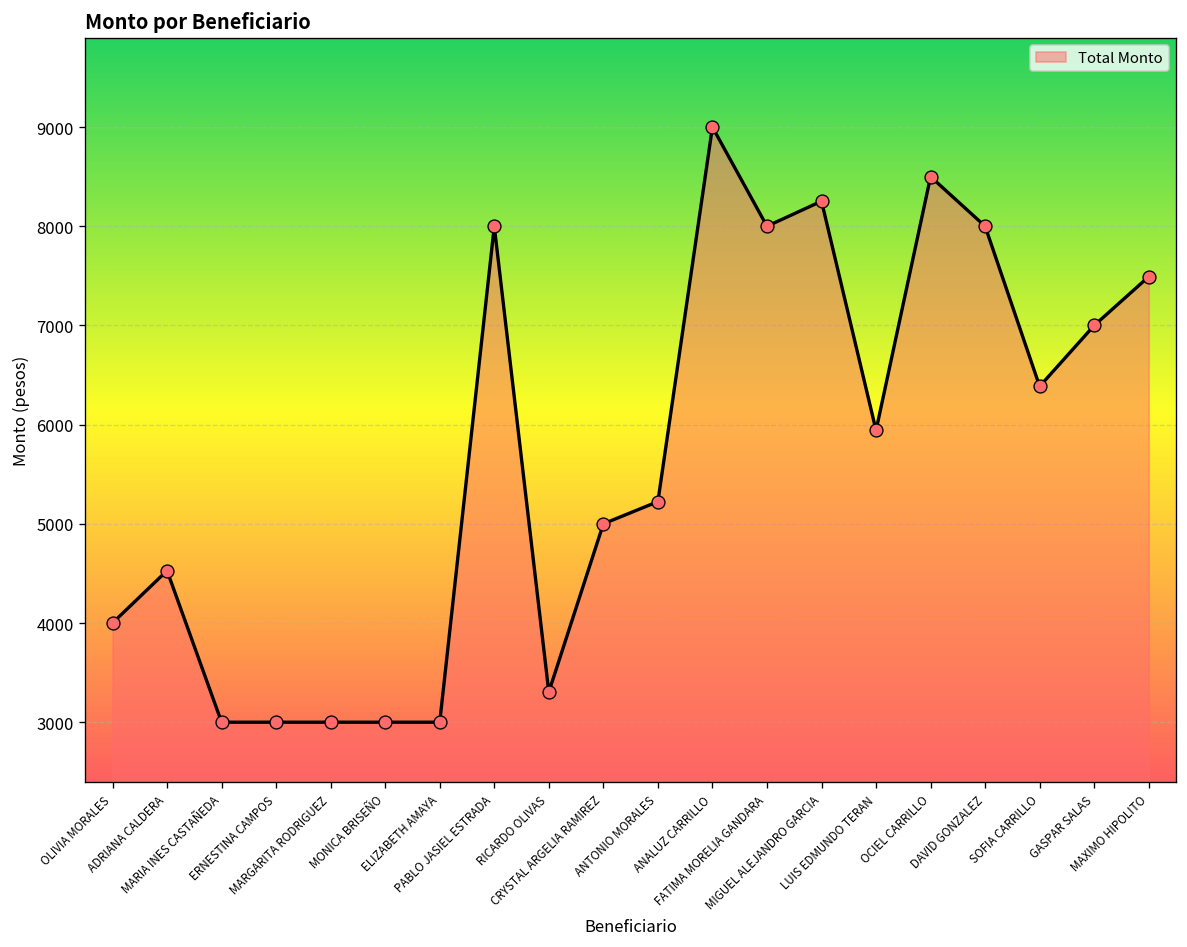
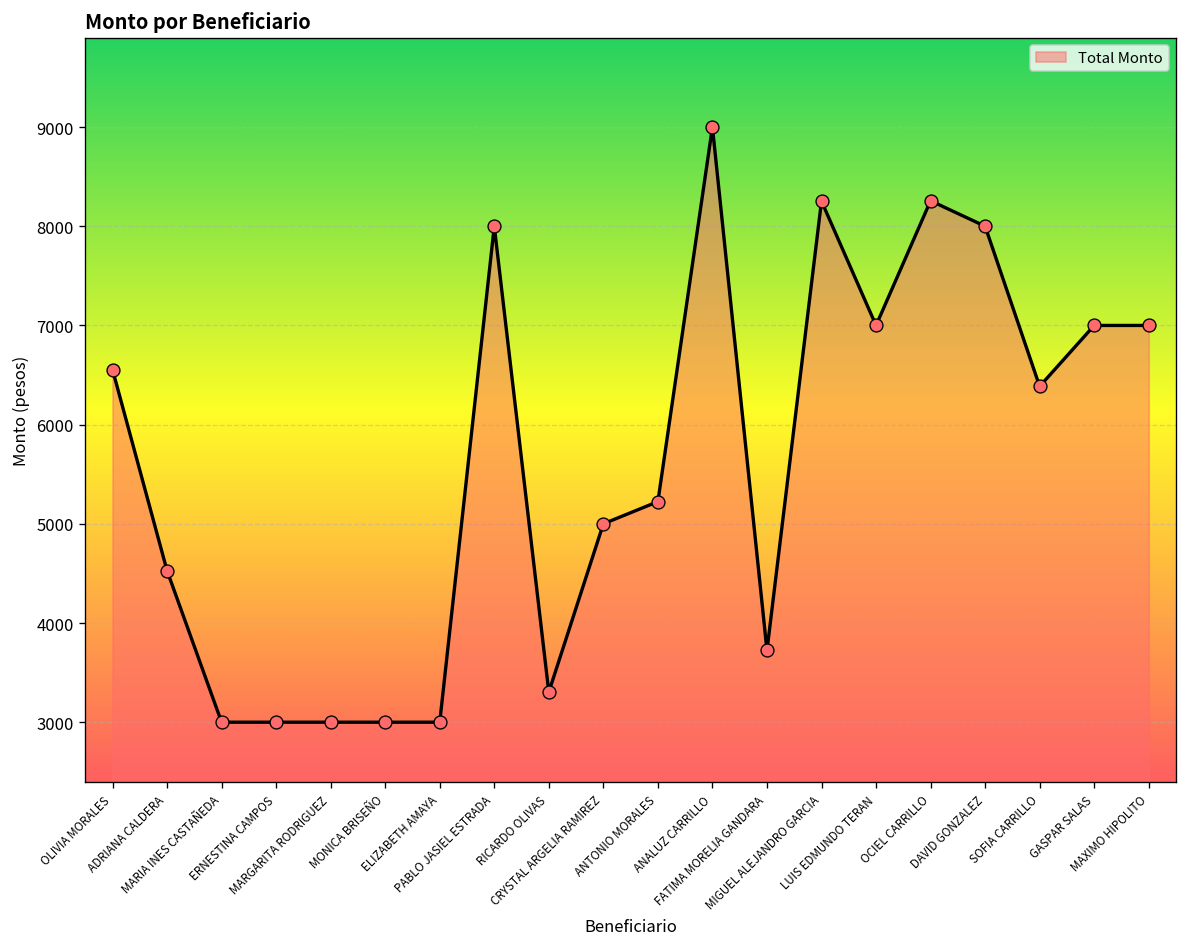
OLIVIA MORALES: 4000 -> 6600
FATIMA MORELIA GANDARA: 8000 -> 3700
LUIS EDMUNDO TERAN: 5900 -> 7000
OCIEL CARRILLO: 8500 -> 8300
MAXIMO HIPOLITO: 7500 -> 7000
